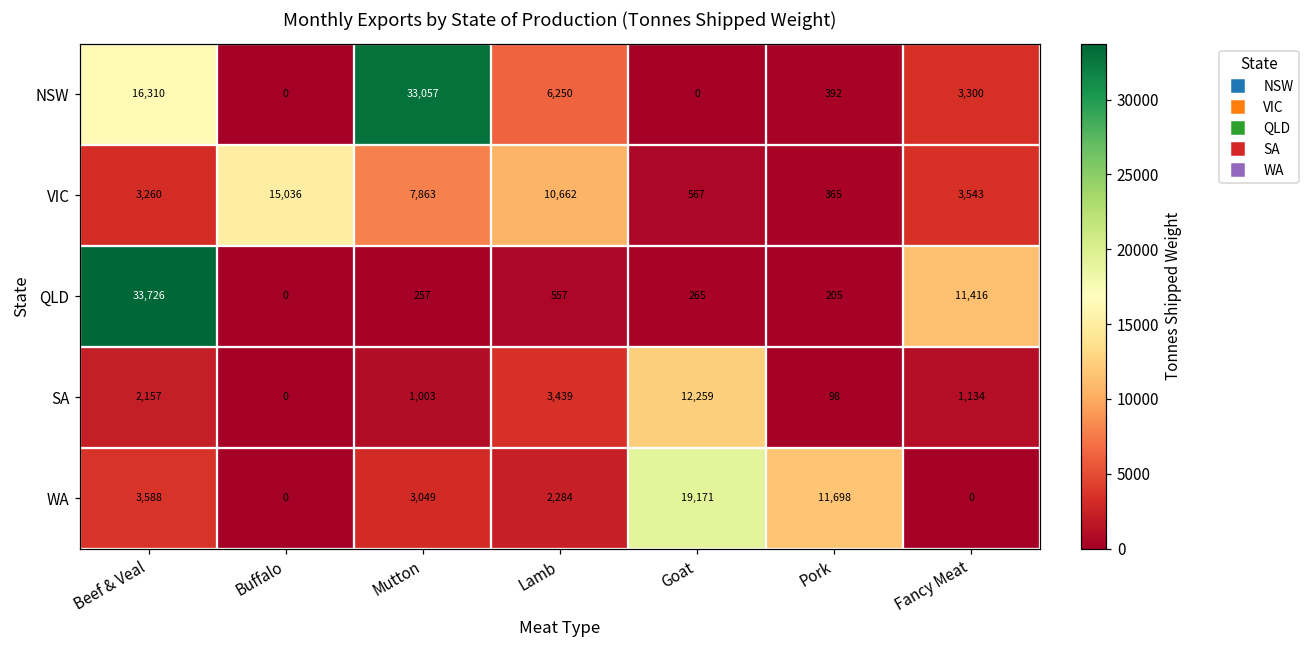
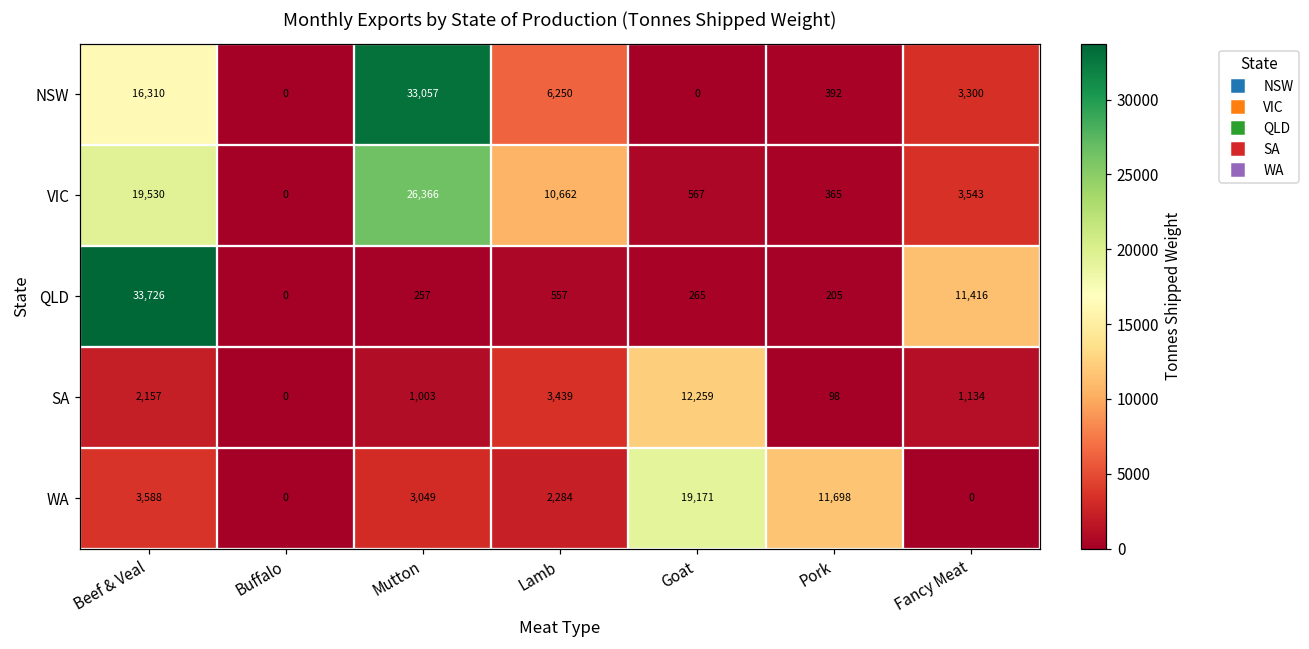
VIC, Beef & Veal: 3,260 -> 19,530
VIC, Buffalo: 15,036 -> 0
VIC, Mutton: 7,863 -> 26,366
